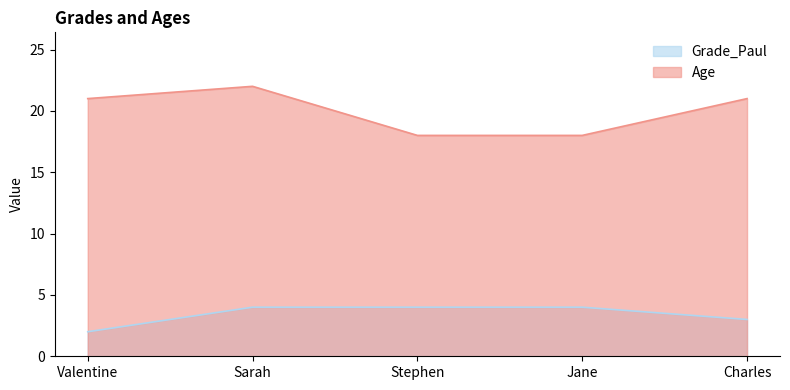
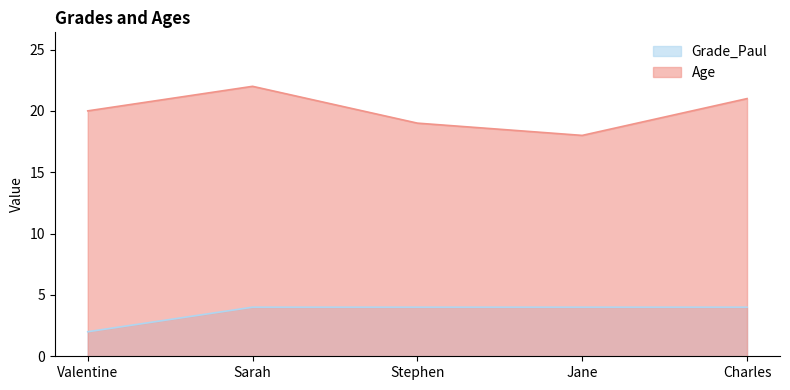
Age, Valentine: 21 -> 20
Age, Stephen: 18 -> 19
Grade_Paul, Charles: 3 -> 4
